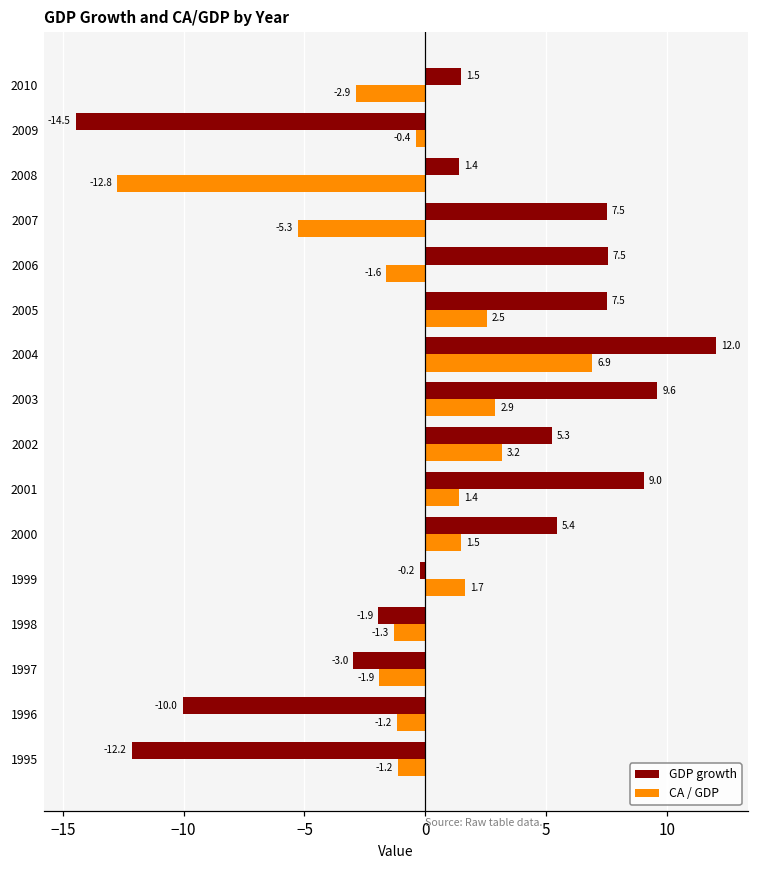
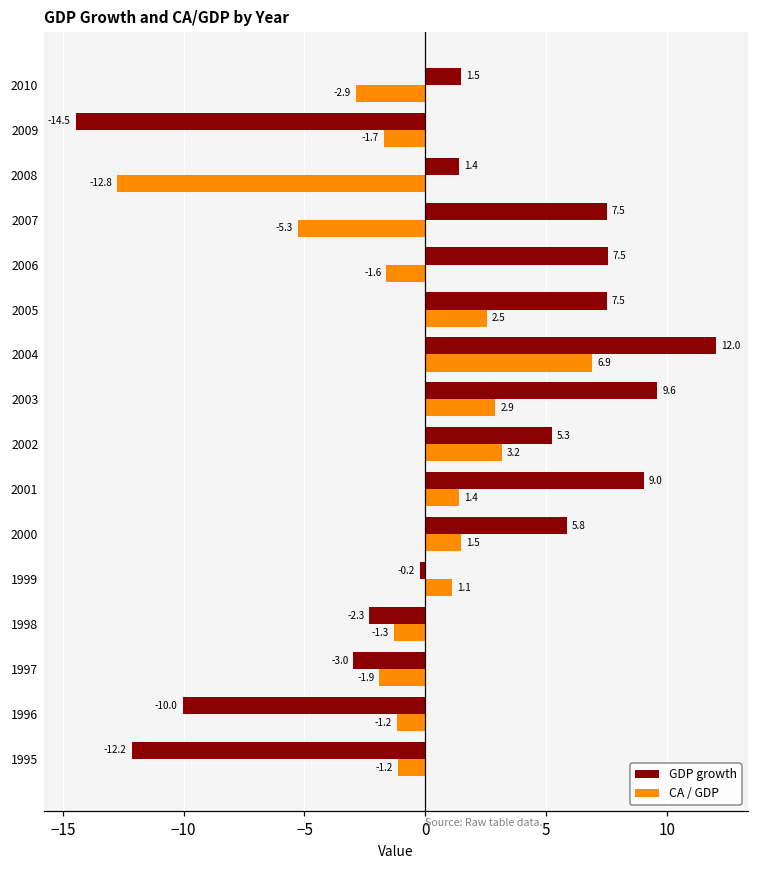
CA / GDP, 2009: -0.4 -> -1.7
GDP growth, 2000: 5.4 -> 5.8
CA / GDP, 1999: 1.7 -> 1.1
GDP growth, 1998: -1.9 -> -2.3
